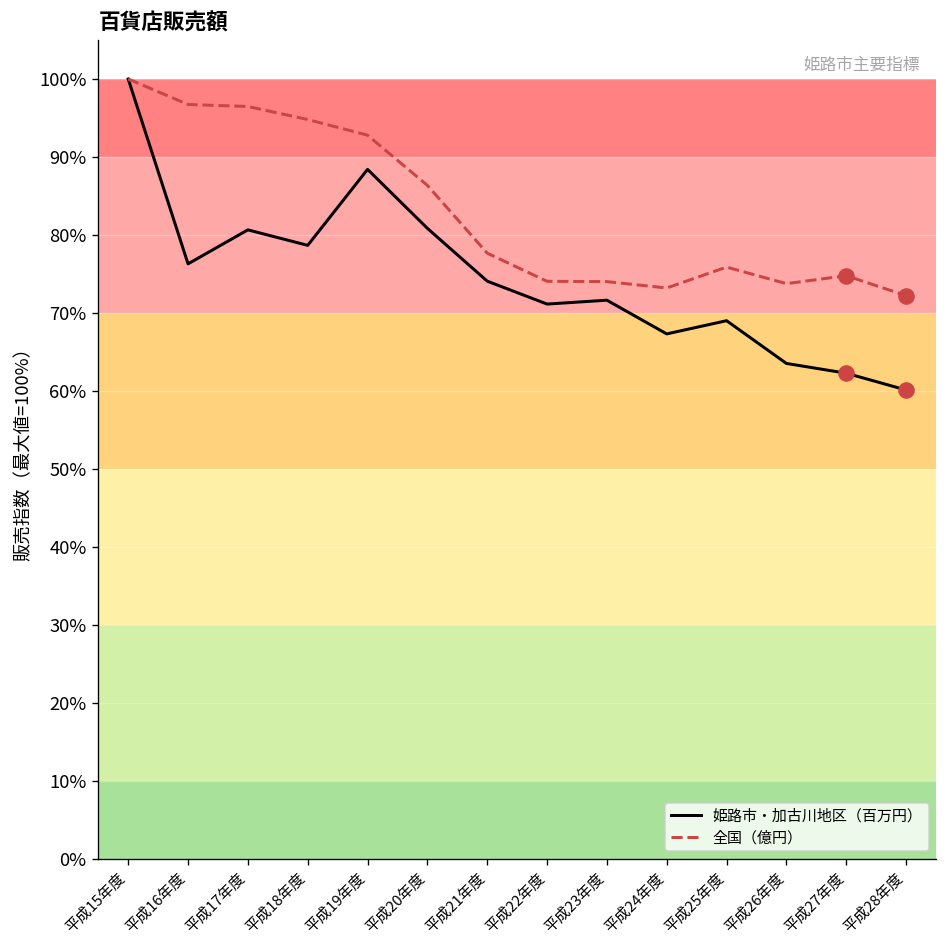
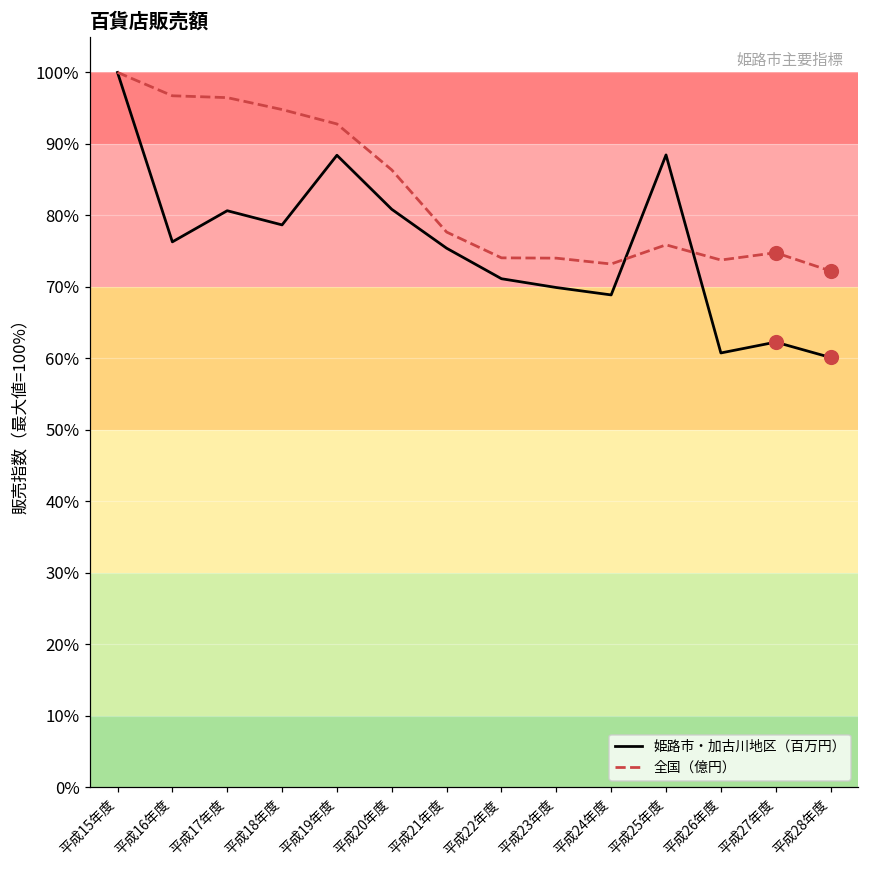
姫路市・加古川地区（百万円）, 平成21年度: 74% -> 75%
姫路市・加古川地区（百万円）, 平成23年度: 72% -> 70%
姫路市・加古川地区（百万円）, 平成24年度: 67% -> 69%
姫路市・加古川地区（百万円）, 平成25年度: 69% -> 88%
姫路市・加古川地区（百万円）, 平成26年度: 64% -> 61%
